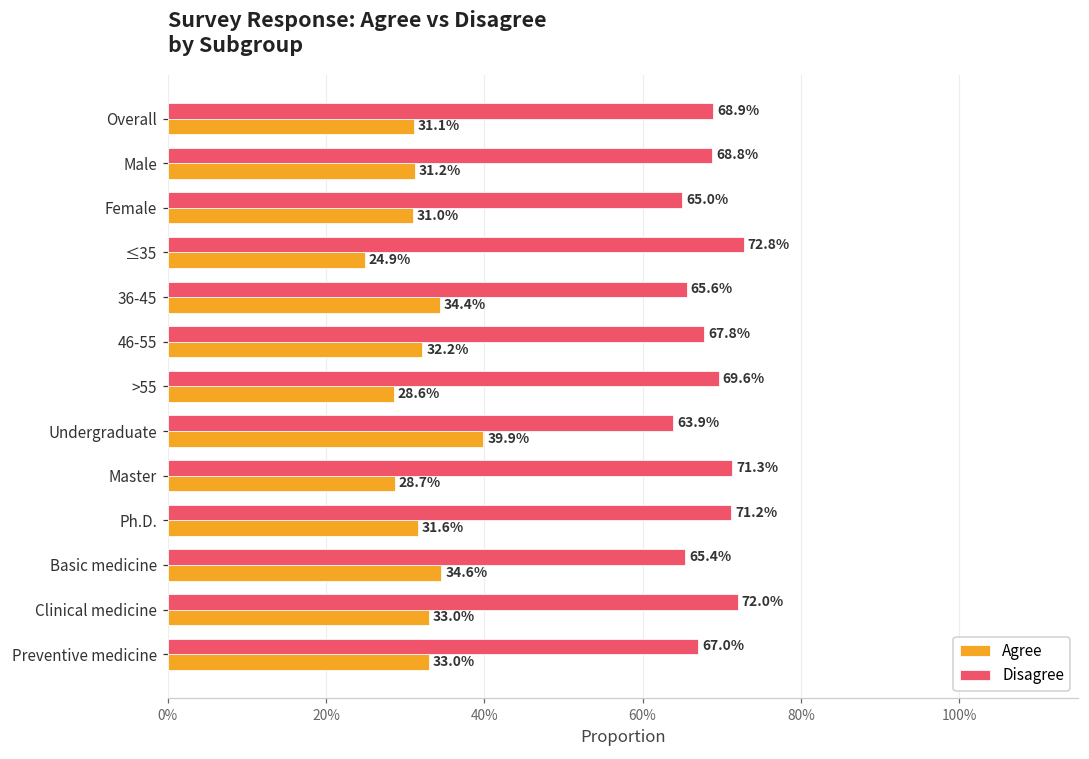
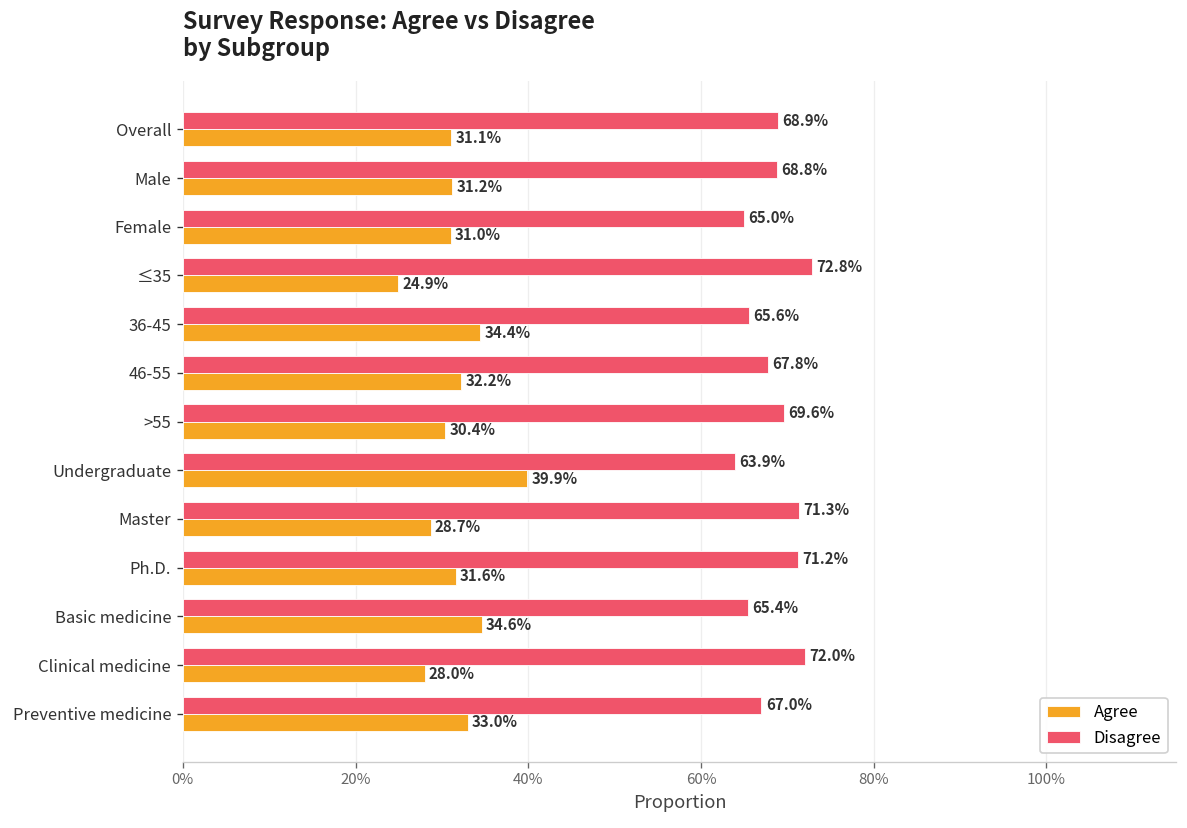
Agree, >55: 28.6% -> 30.4%
Agree, Clinical medicine: 33.0% -> 28.0%
